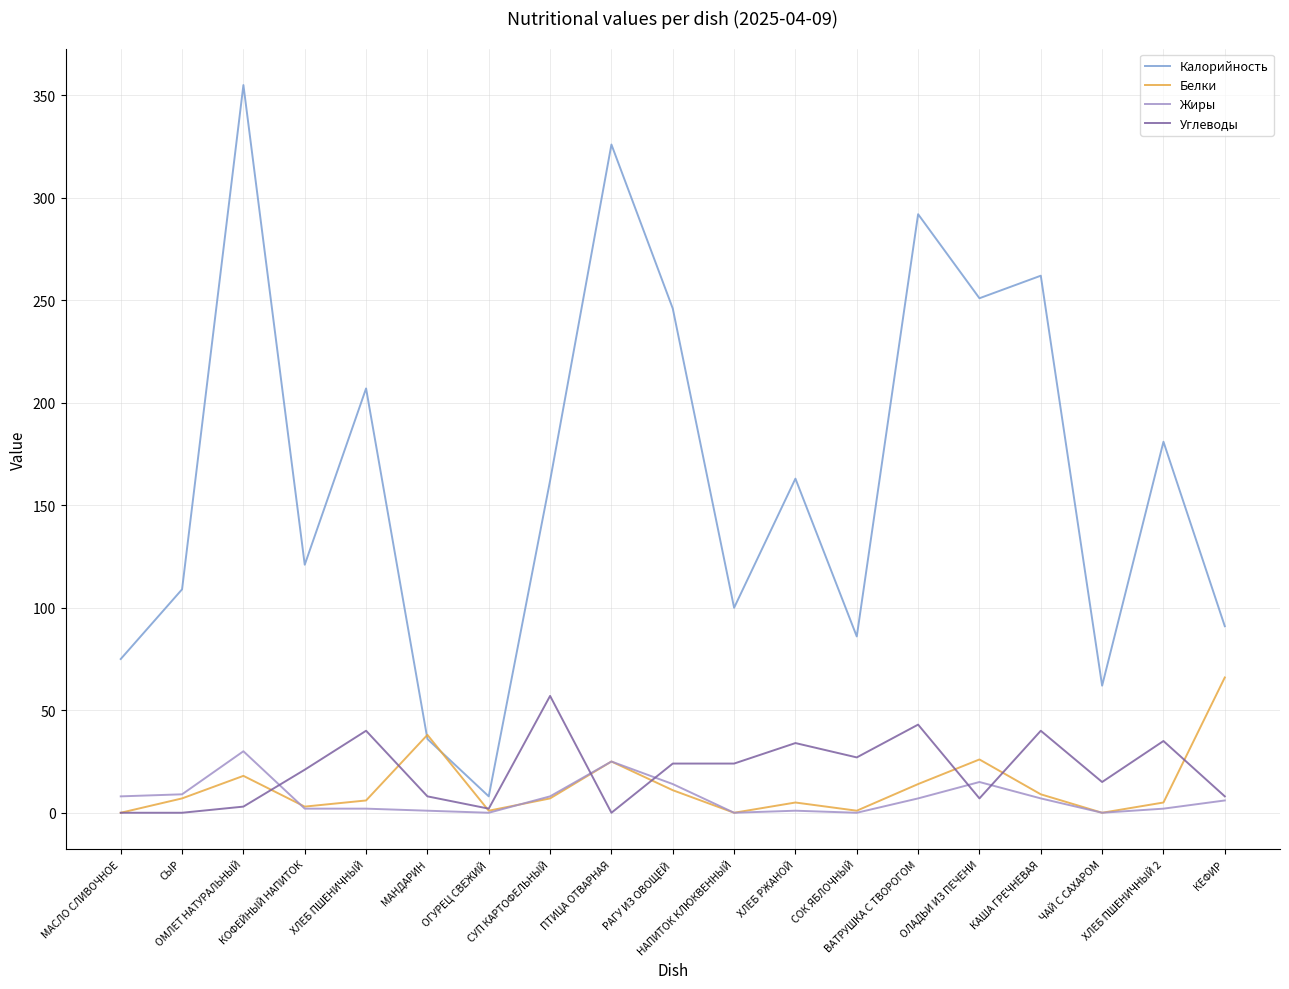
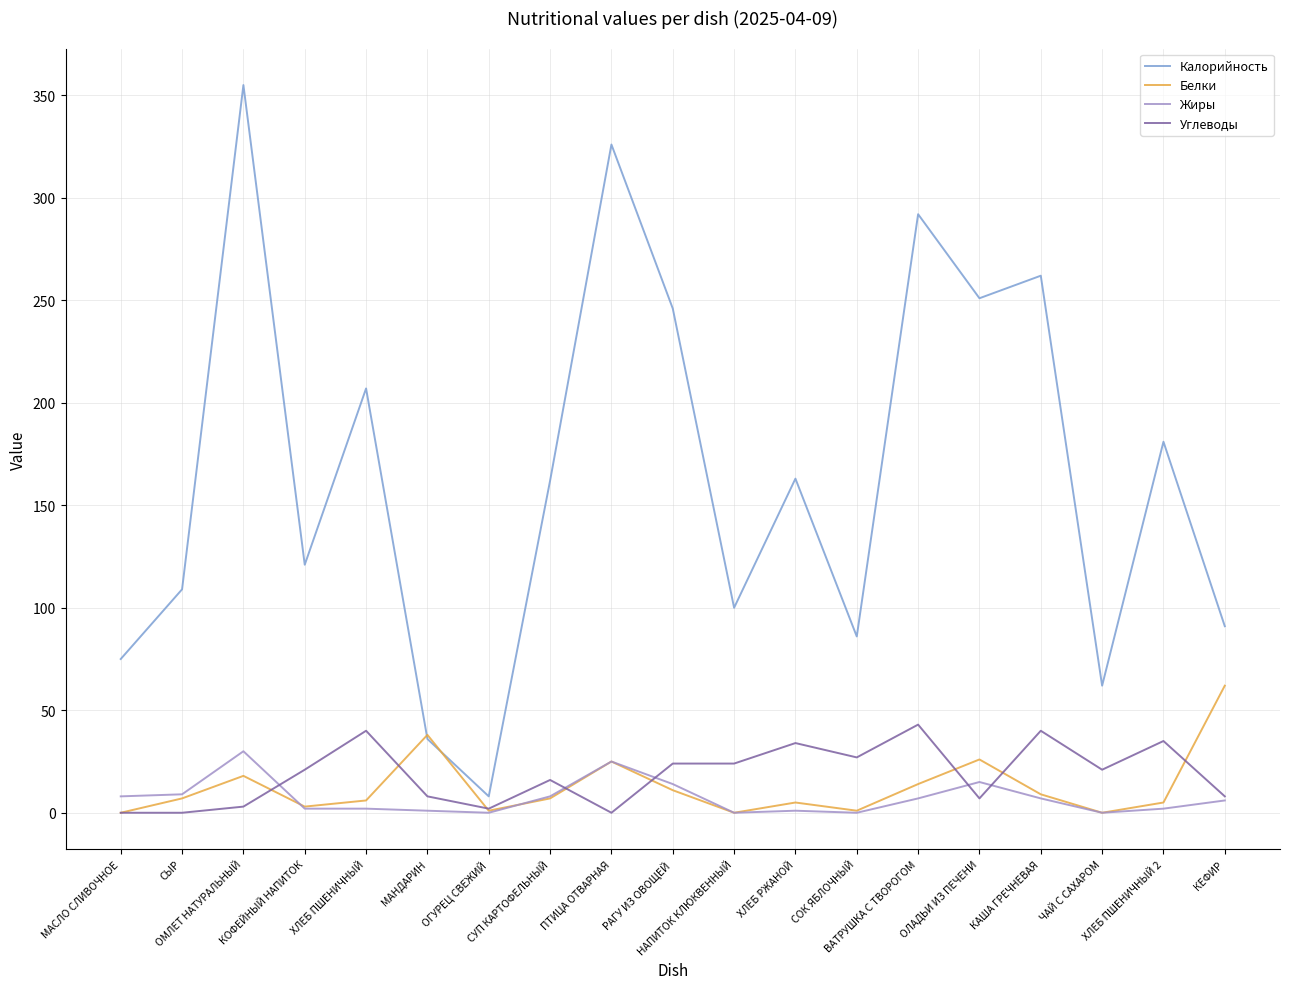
Углеводы, СУП КАРТОФЕЛЬНЫЙ: 57 -> 16
Углеводы, ЧАЙ С САХАРОМ: 15 -> 21
Белки, КЕФИР: 66 -> 62
